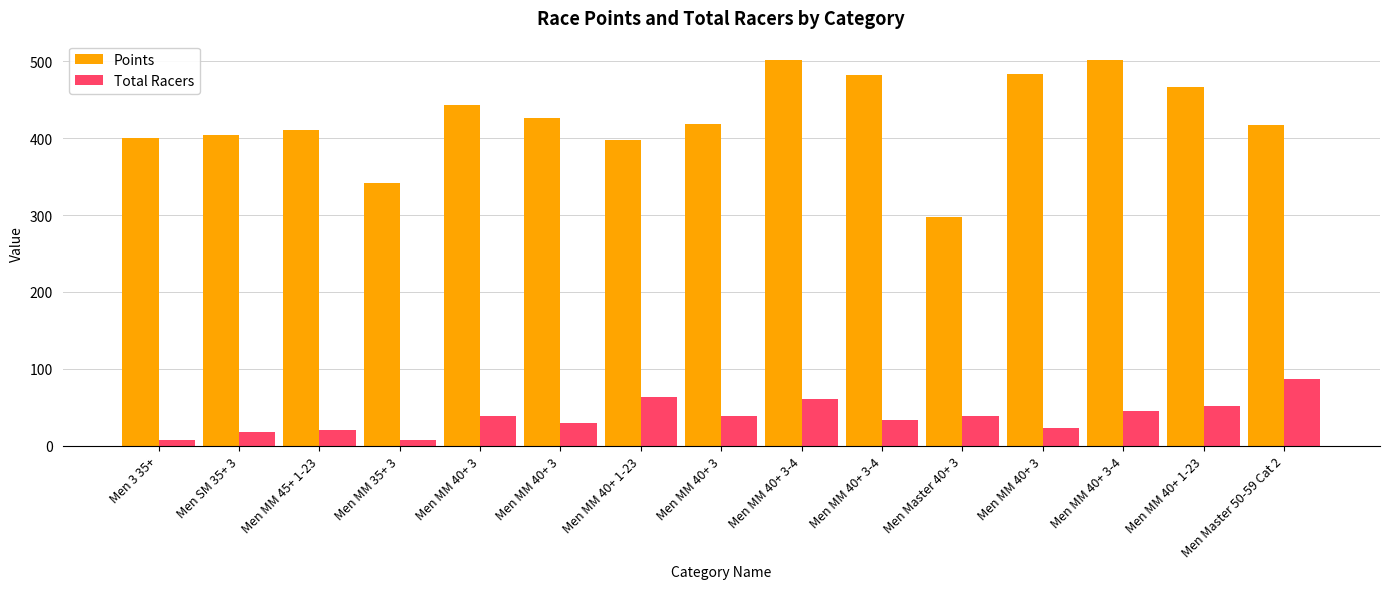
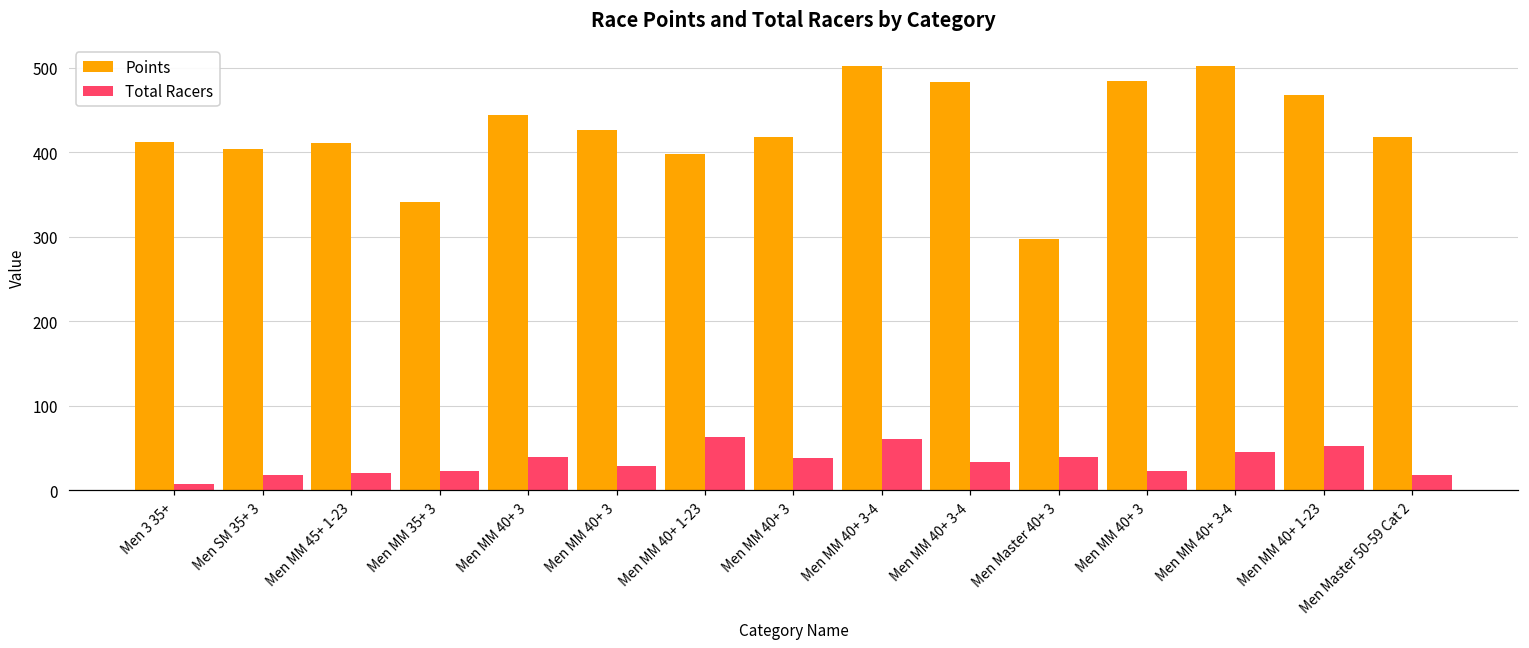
Points, Men 3 35+: 400 -> 410
Total Racers, Men MM 35+ 3: 10 -> 20
Total Racers, Men Master 50-59 Cat 2: 90 -> 20
